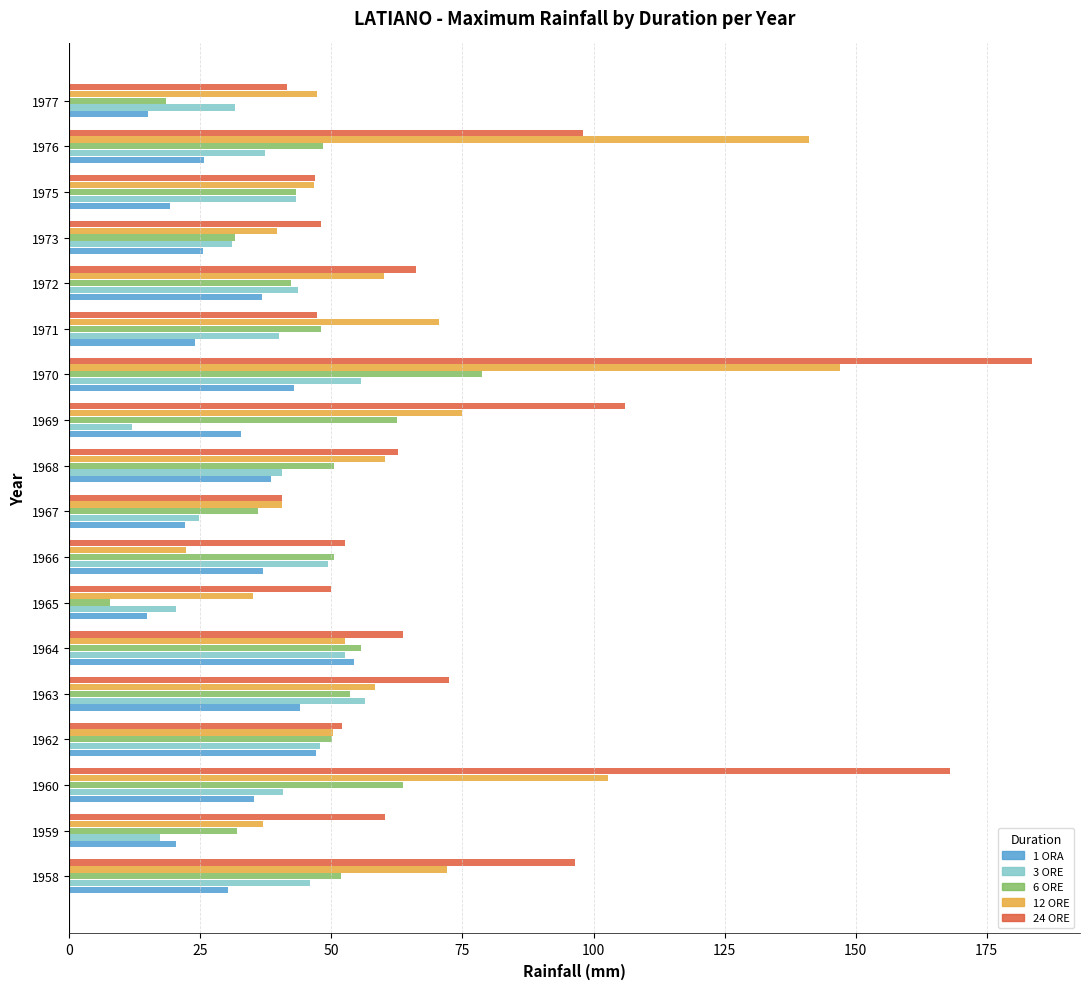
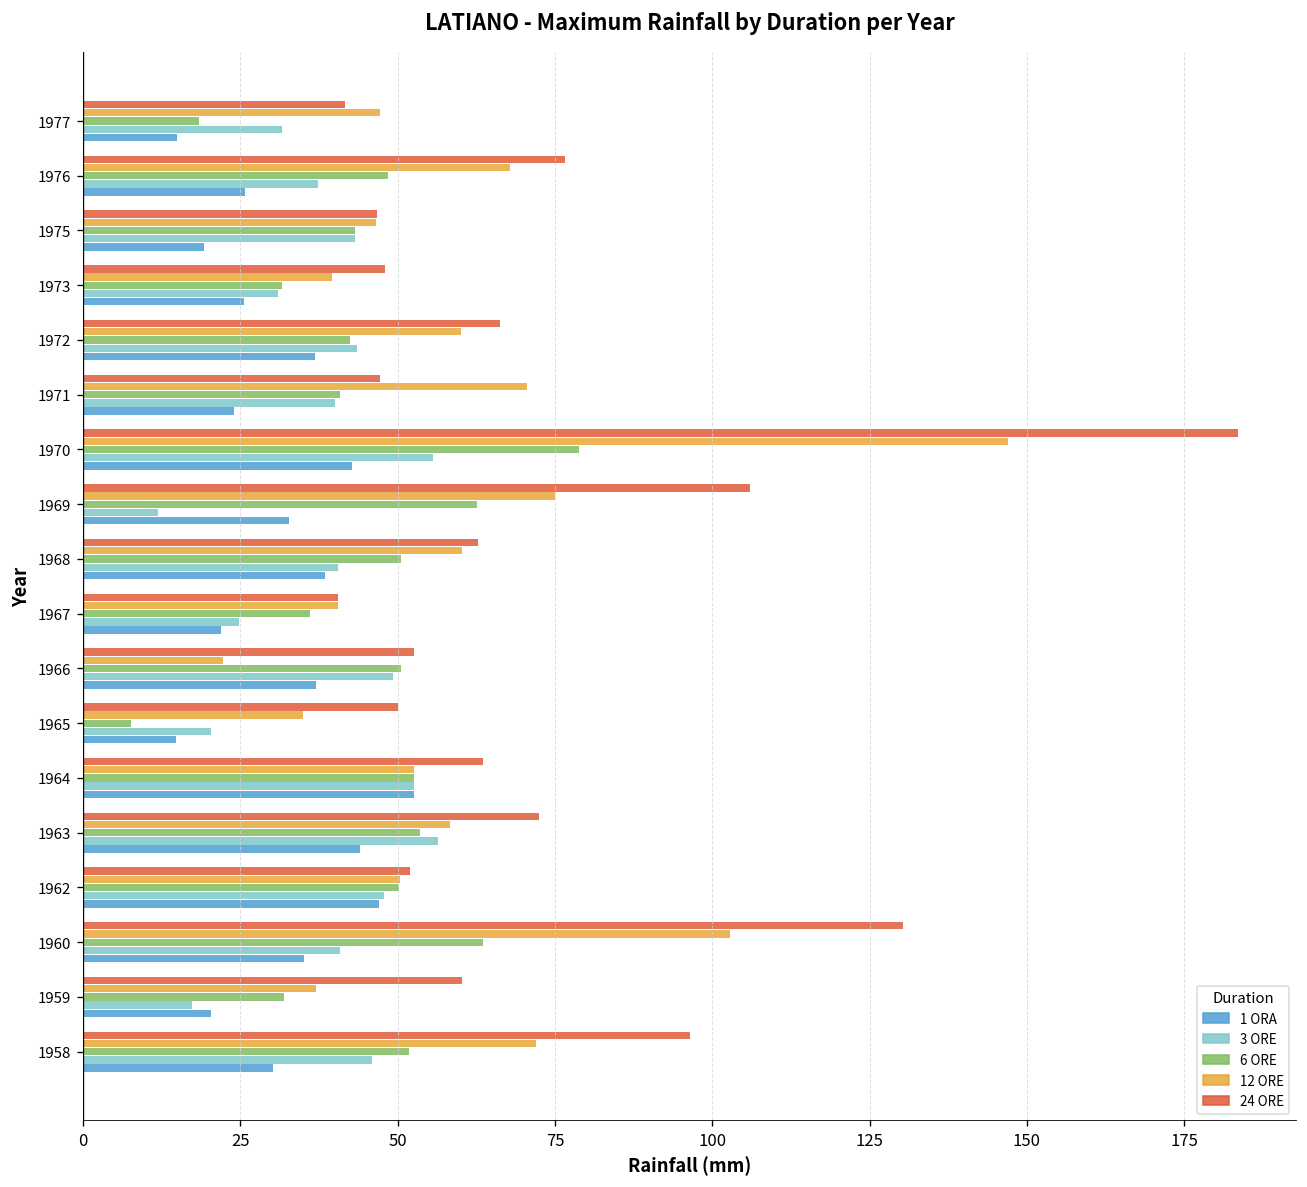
24 ORE, 1976: 98 -> 77
12 ORE, 1976: 141 -> 68
6 ORE, 1971: 48 -> 41
6 ORE, 1964: 56 -> 53
1 ORA, 1964: 54 -> 53
24 ORE, 1960: 168 -> 130
